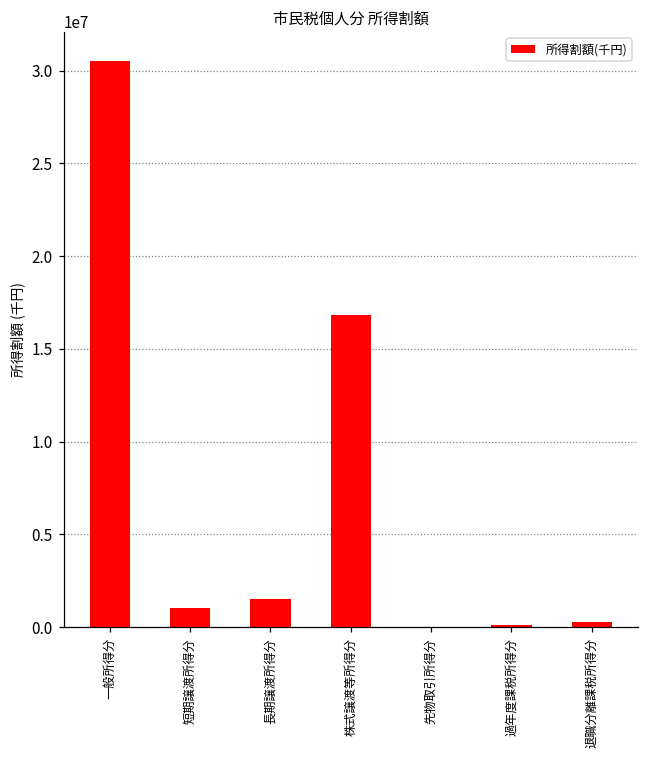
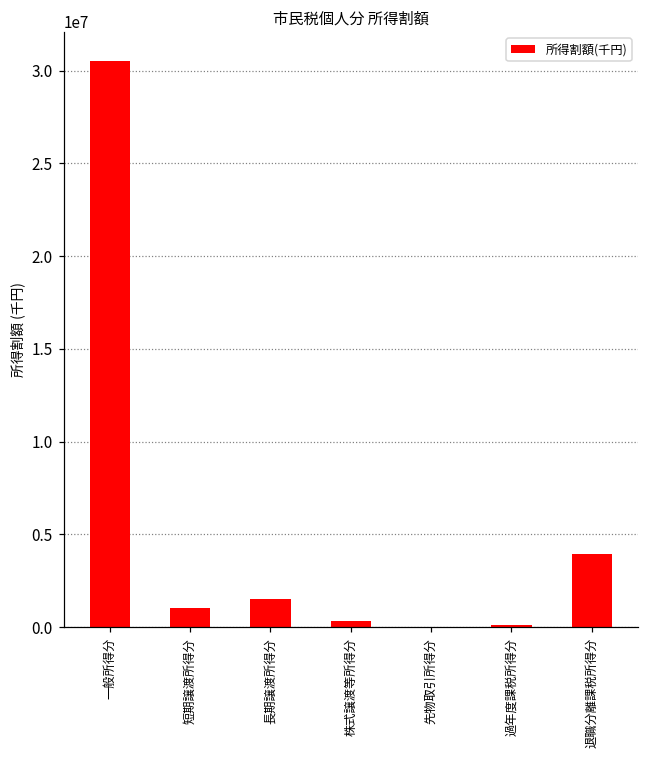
株式譲渡等所得分: 16800000 -> 300000
退職分離課税所得分: 300000 -> 4000000
